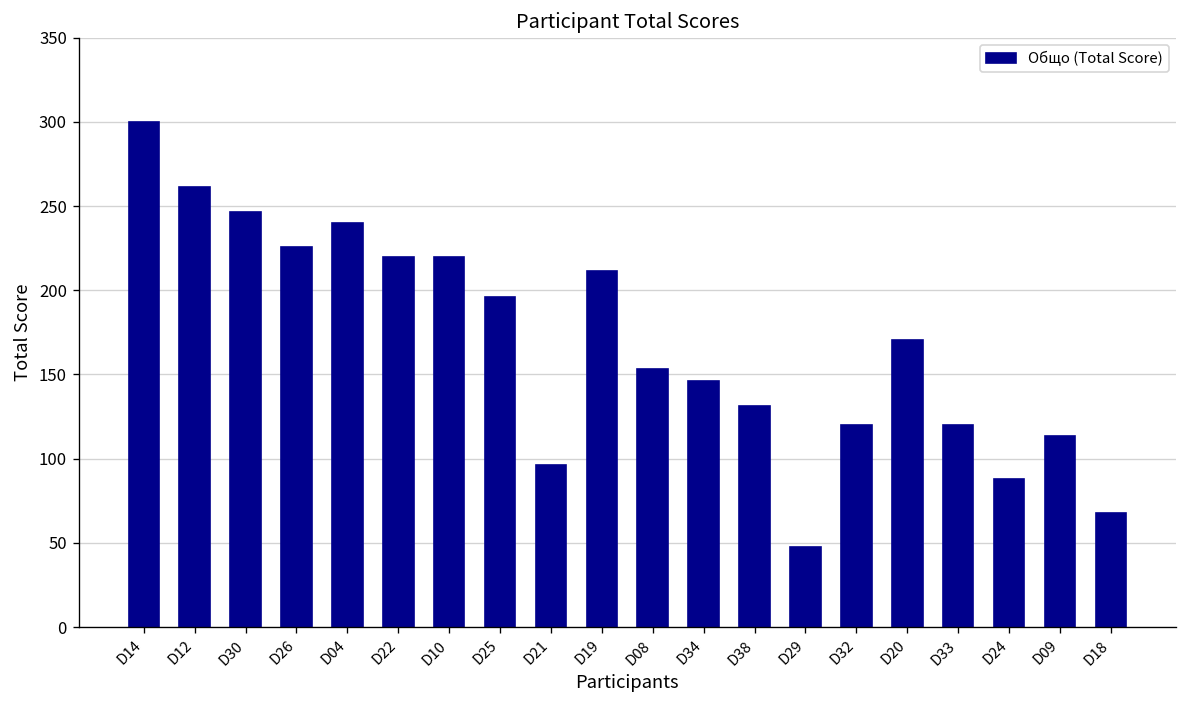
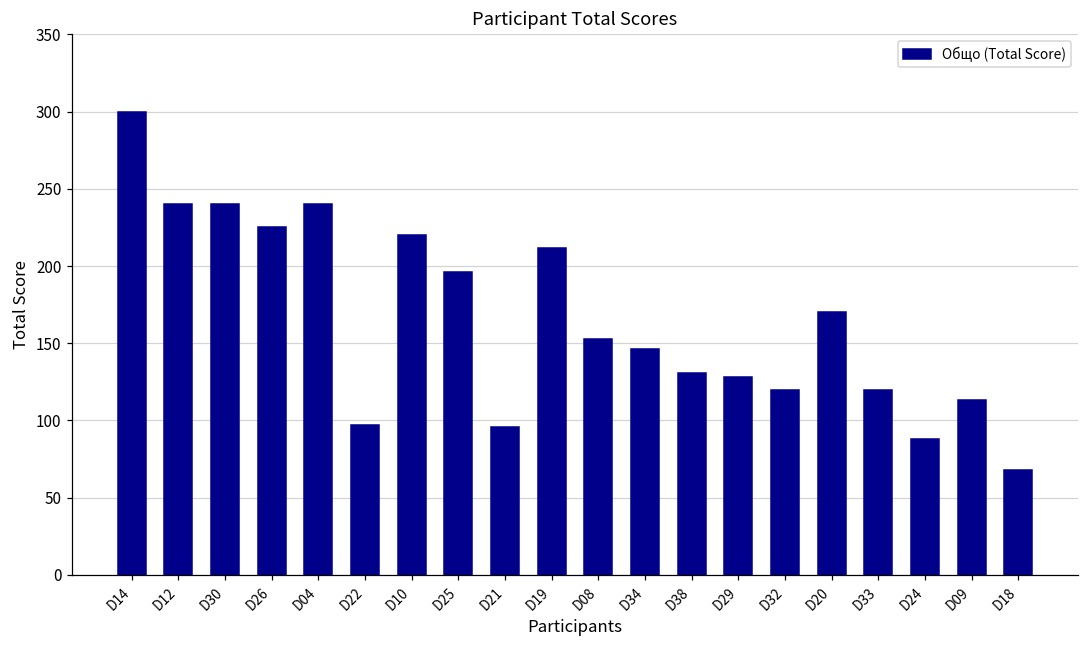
D12: 261 -> 240
D30: 247 -> 240
D22: 220 -> 97
D29: 48 -> 128
